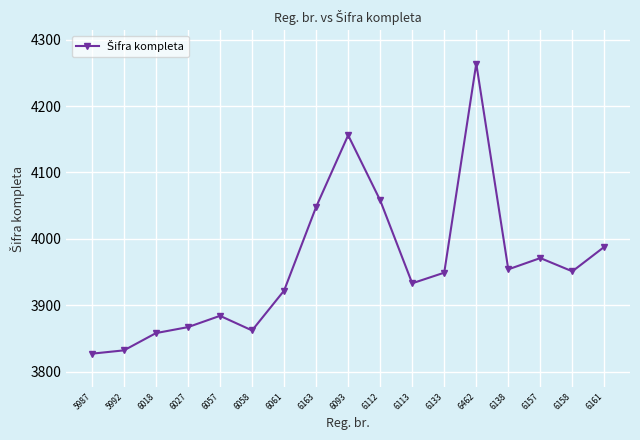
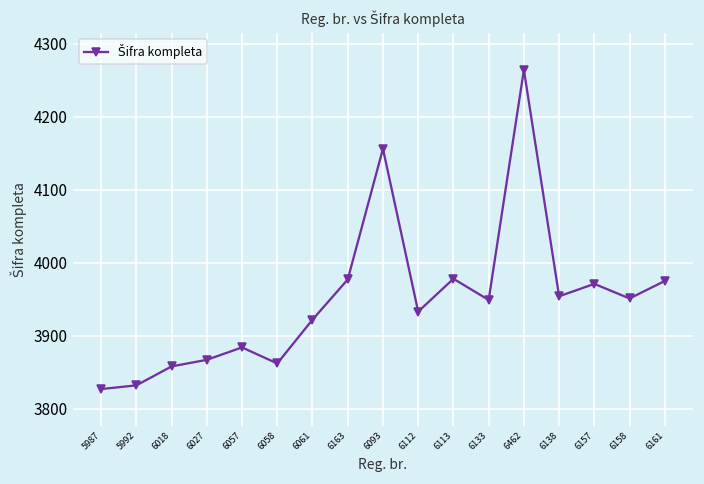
6163: 4050 -> 3980
6112: 4060 -> 3930
6113: 3930 -> 3980
6161: 3990 -> 3980
